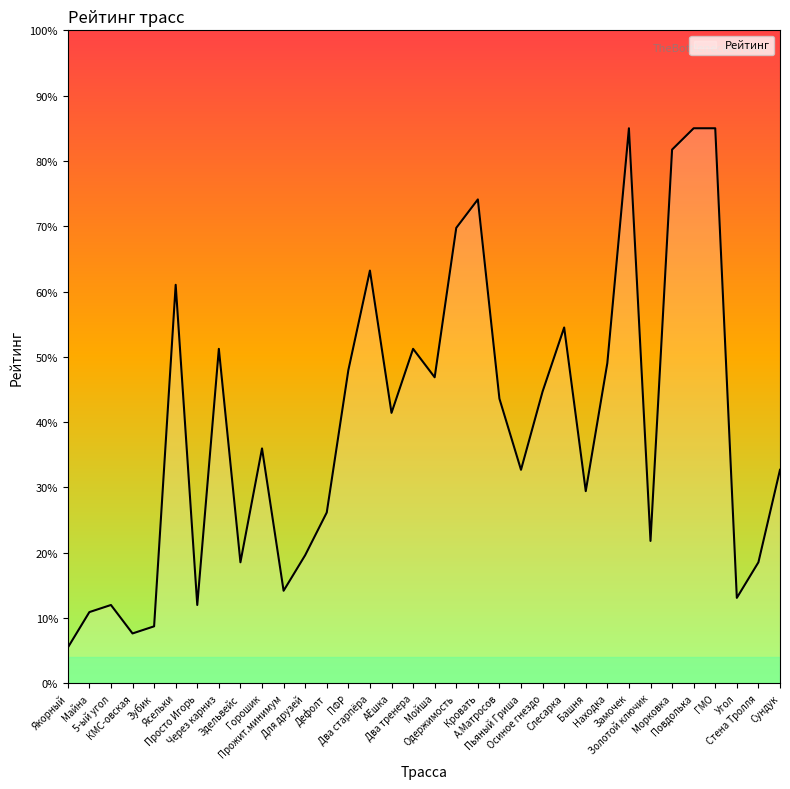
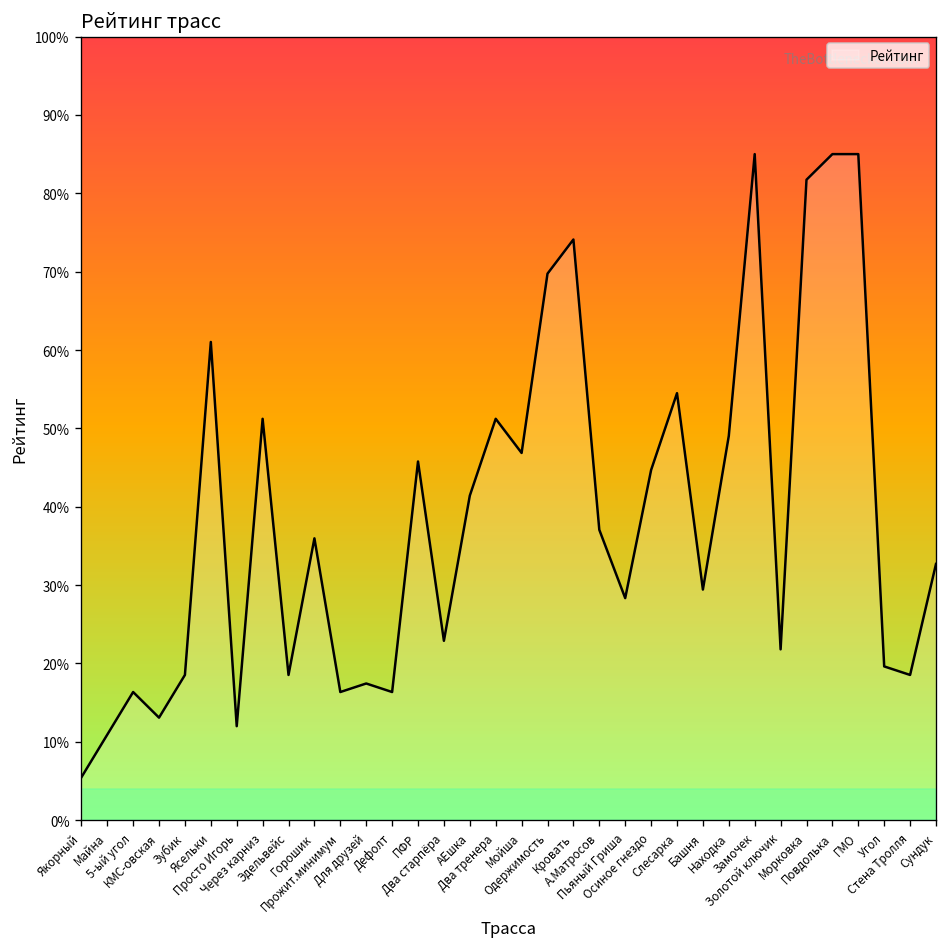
5-ый угол: 12% -> 16%
КМС-овская: 8% -> 13%
Зубик: 9% -> 19%
Прожит.минимум: 14% -> 16%
Для друзей: 20% -> 17%
Дефолт: 26% -> 16%
ПФР: 48% -> 46%
Два старпёра: 63% -> 23%
А.Матросов: 44% -> 37%
Пьяный Гриша: 33% -> 28%
Угол: 13% -> 20%
